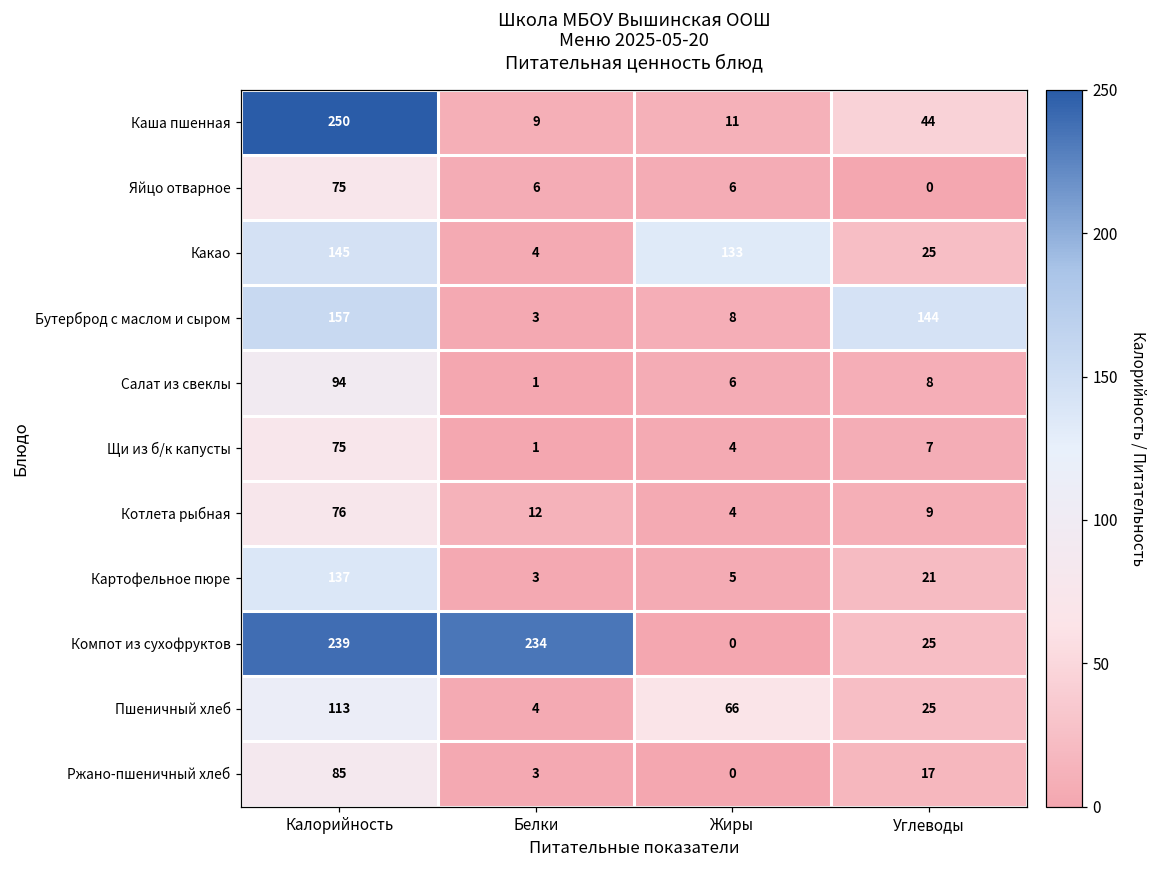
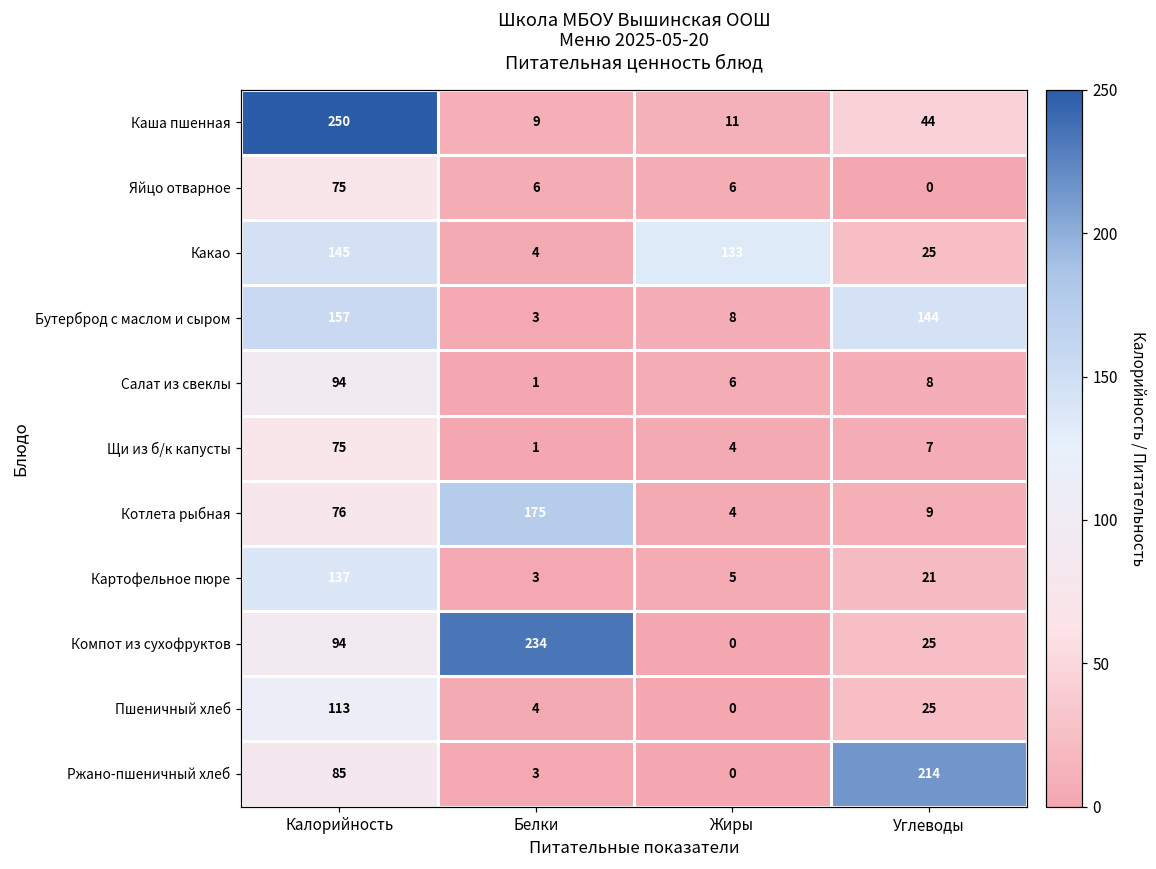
Котлета рыбная, Белки: 12 -> 175
Компот из сухофруктов, Калорийность: 239 -> 94
Пшеничный хлеб, Жиры: 66 -> 0
Ржано-пшеничный хлеб, Углеводы: 17 -> 214
